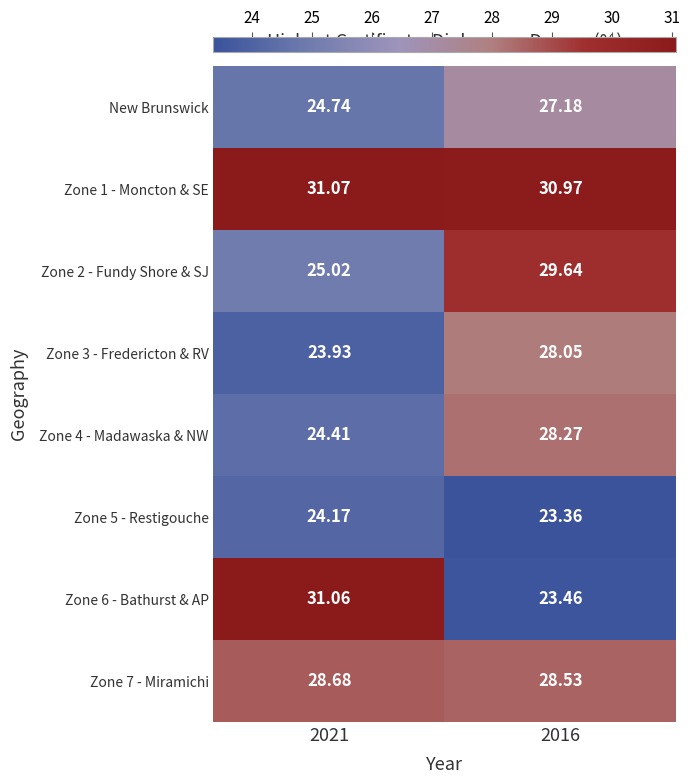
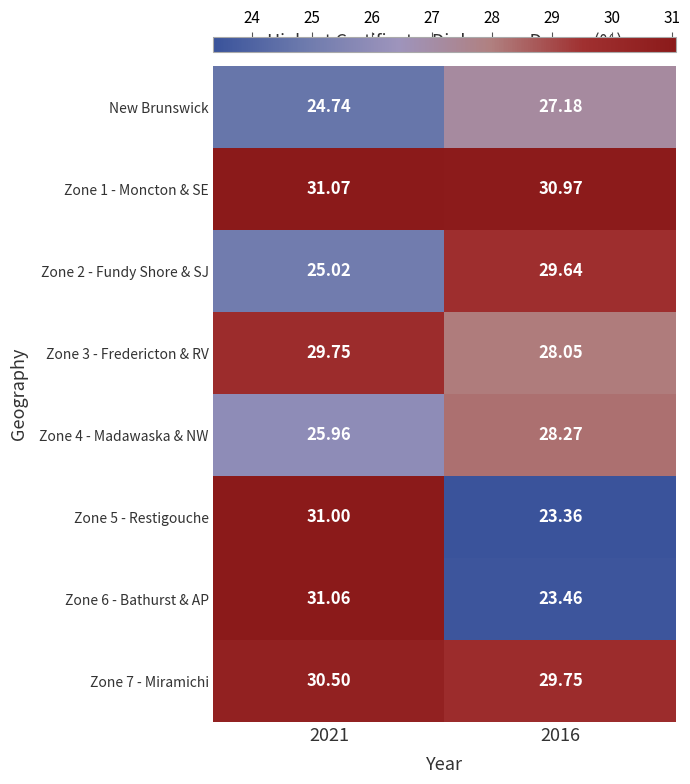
Zone 3 - Fredericton & RV, 2021: 23.93 -> 29.75
Zone 4 - Madawaska & NW, 2021: 24.41 -> 25.96
Zone 5 - Restigouche, 2021: 24.17 -> 31.00
Zone 7 - Miramichi, 2021: 28.68 -> 30.50
Zone 7 - Miramichi, 2016: 28.53 -> 29.75
